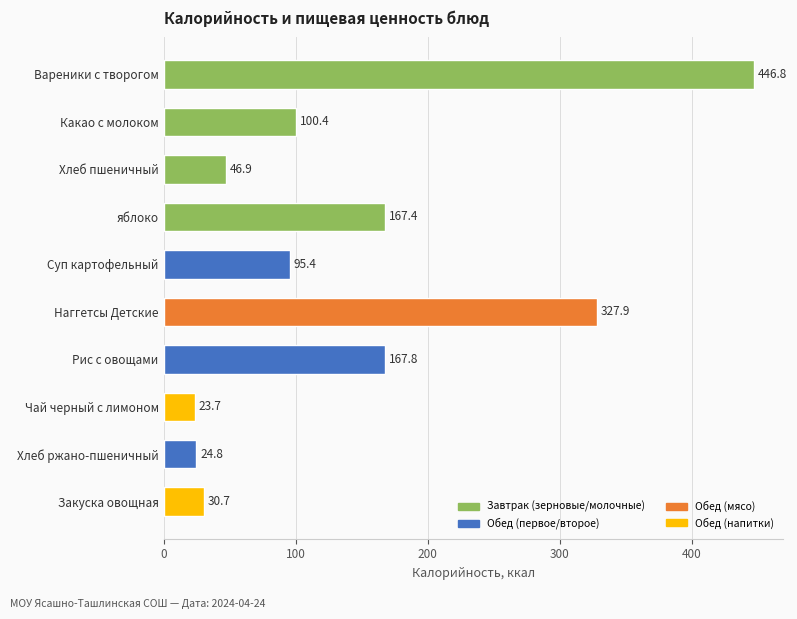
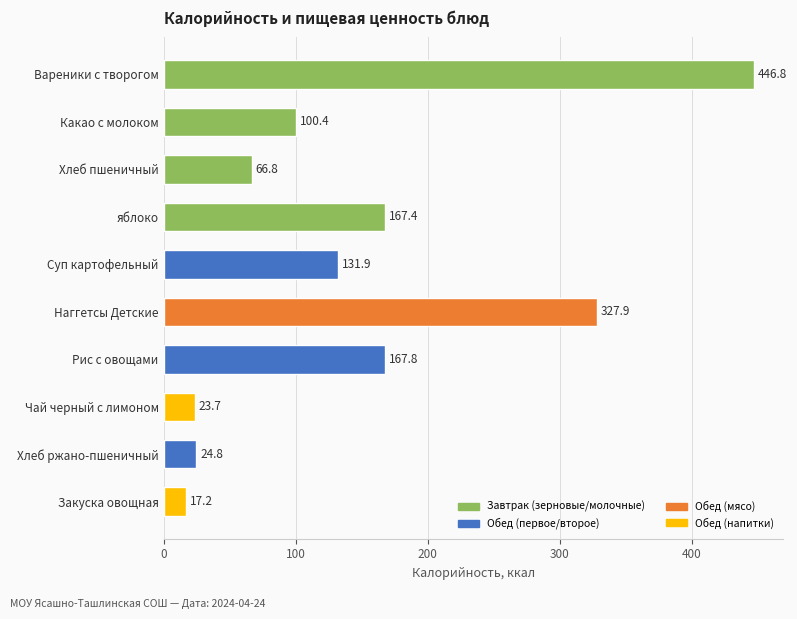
Хлеб пшеничный: 46.9 -> 66.8
Суп картофельный: 95.4 -> 131.9
Закуска овощная: 30.7 -> 17.2
